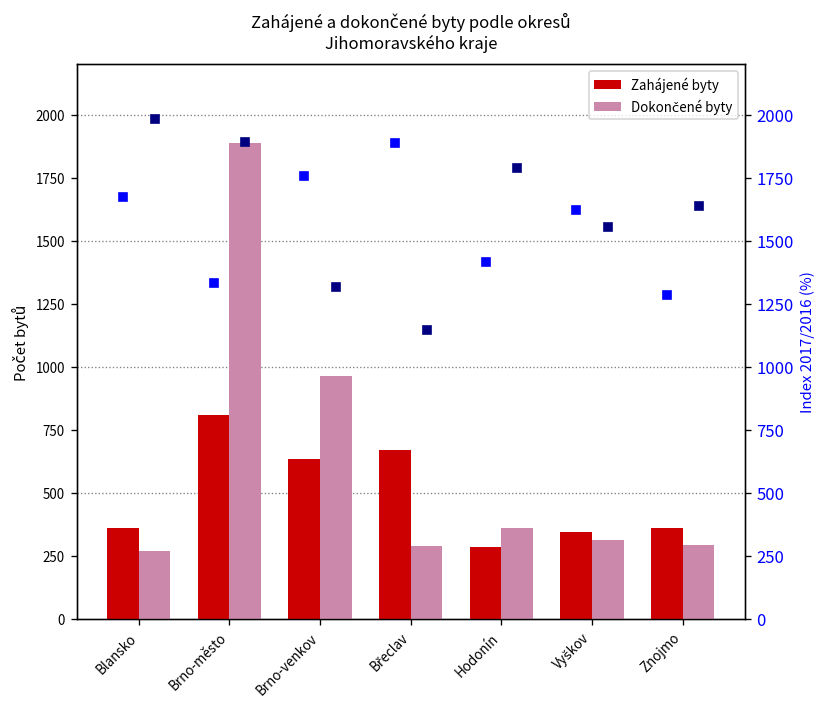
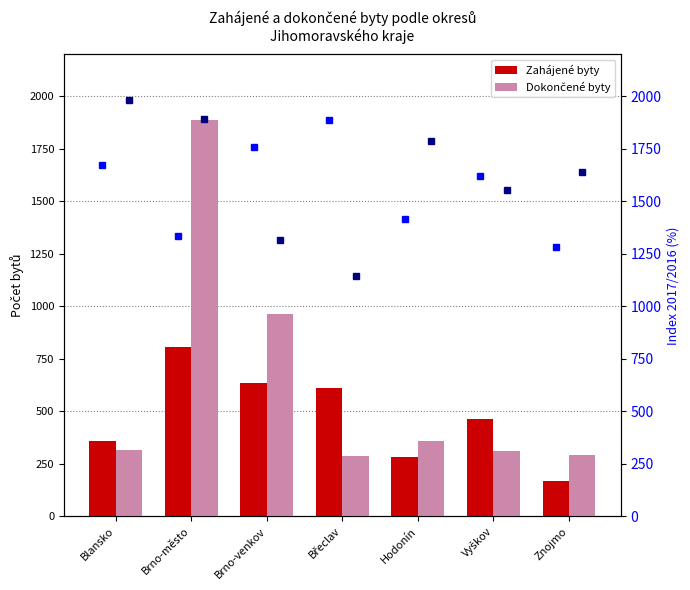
Dokončené byty, Blansko: 270 -> 320
Zahájené byty, Břeclav: 670 -> 610
Zahájené byty, Vyškov: 340 -> 460
Zahájené byty, Znojmo: 360 -> 170
